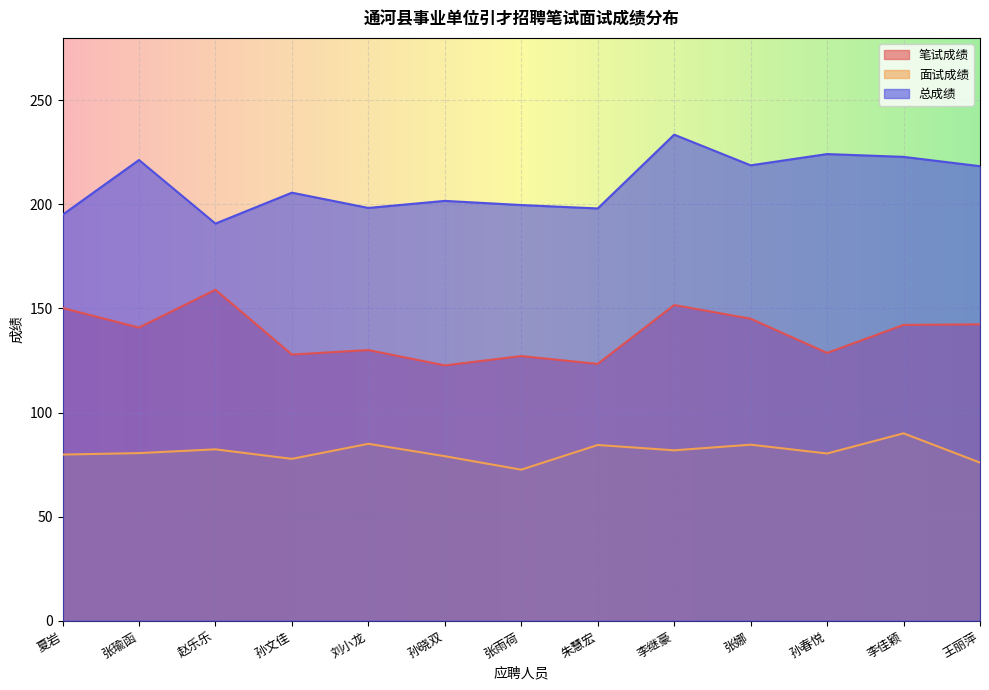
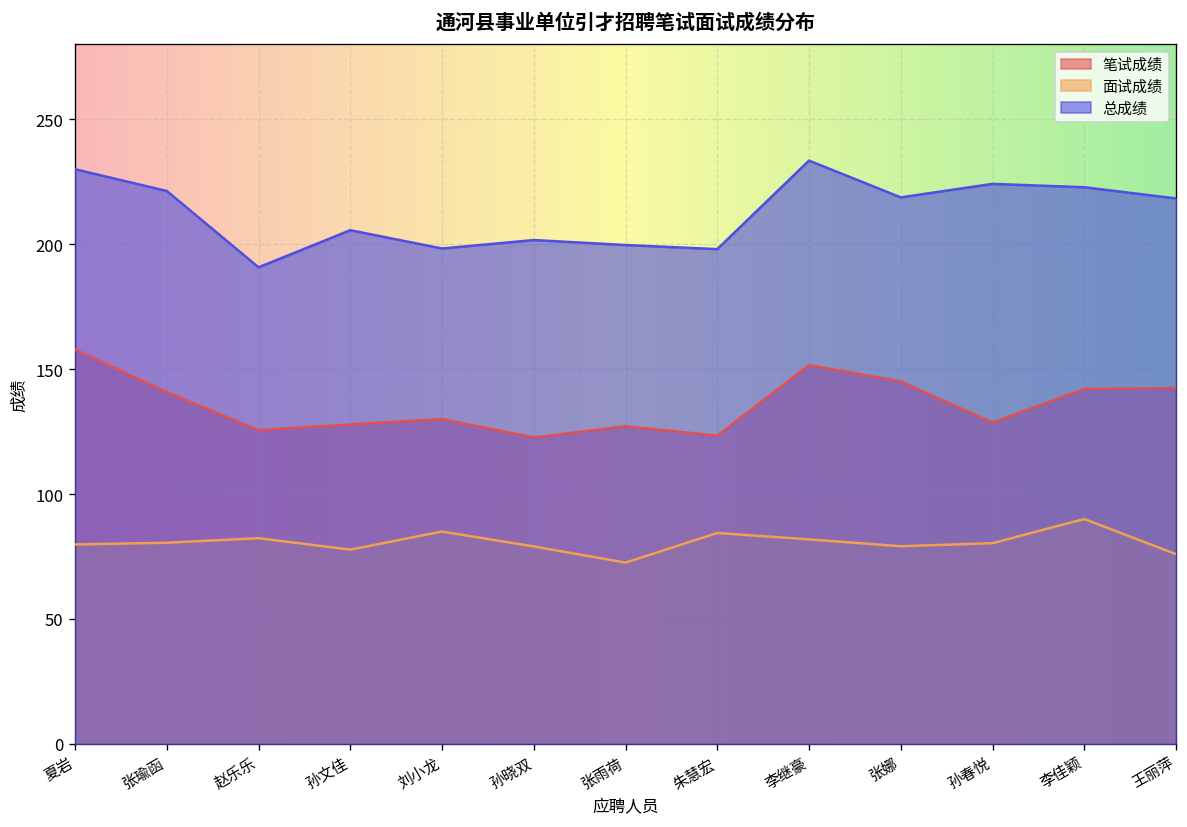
笔试成绩, 夏岩: 150 -> 158
总成绩, 夏岩: 195 -> 230
笔试成绩, 赵乐乐: 159 -> 126
面试成绩, 张娜: 85 -> 79
